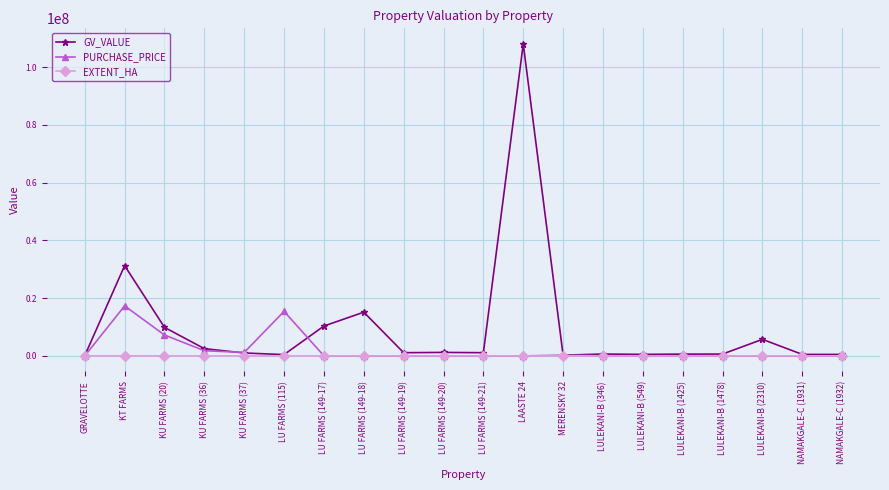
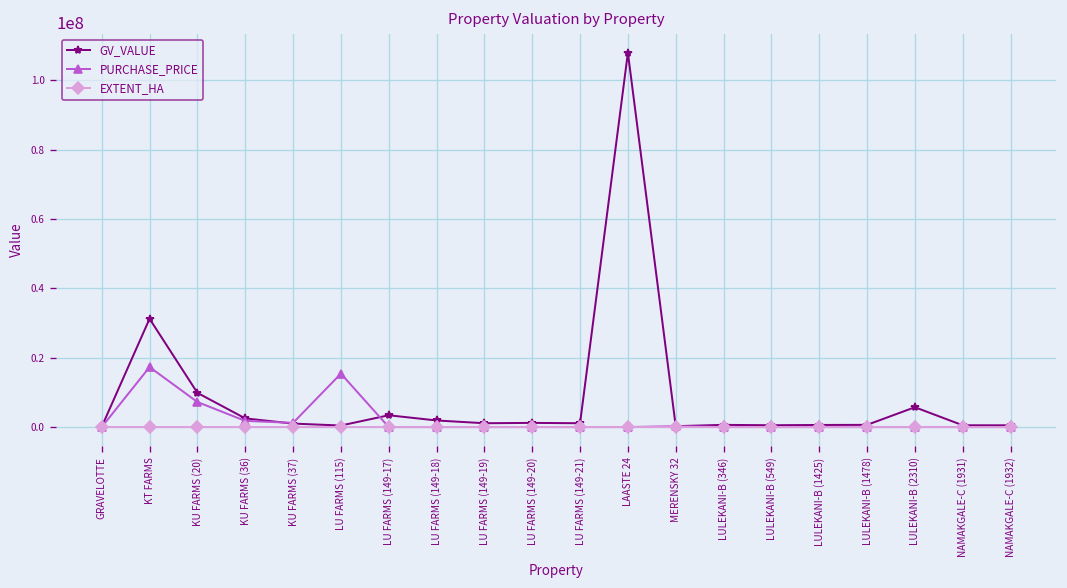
GV_VALUE, LU FARMS (149-17): 10000000 -> 3000000
GV_VALUE, LU FARMS (149-18): 15000000 -> 2000000
